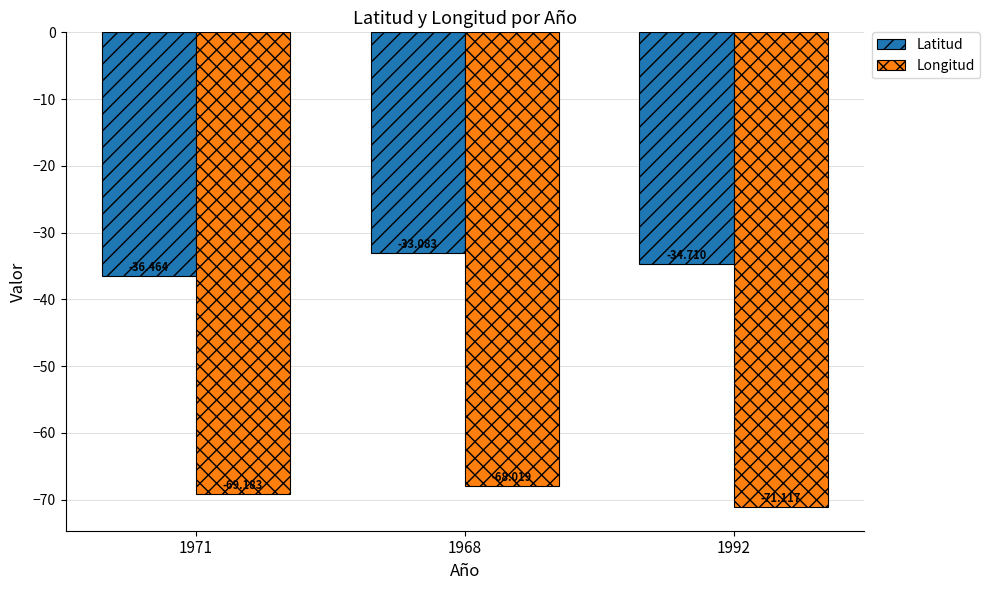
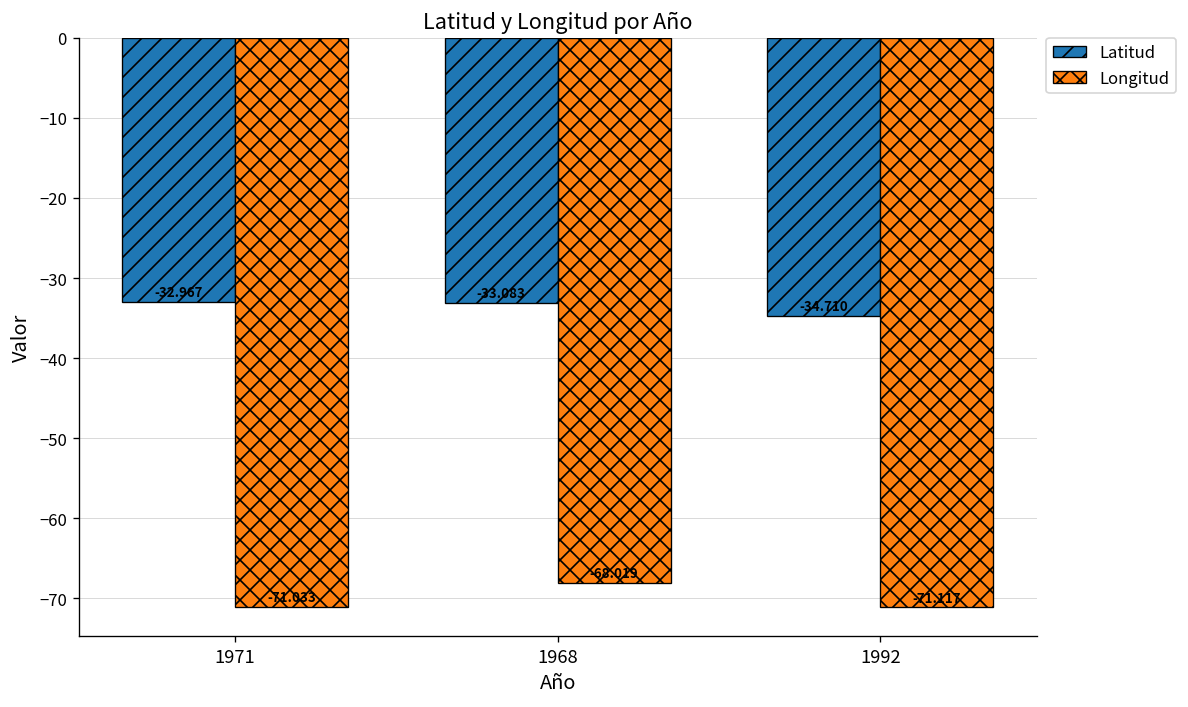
Latitud, 1971: -36.464 -> -32.967
Longitud, 1971: -69.183 -> -71.033
